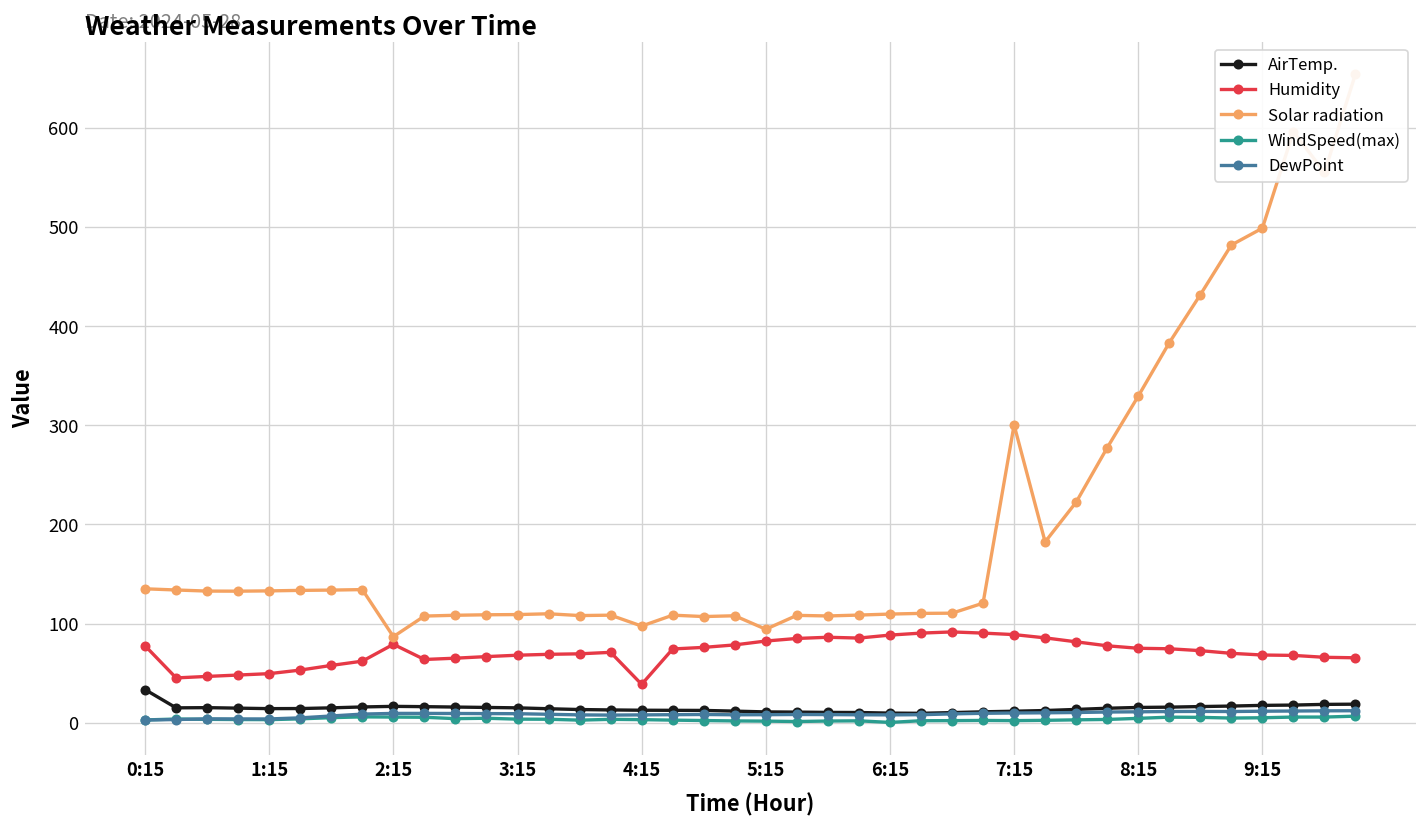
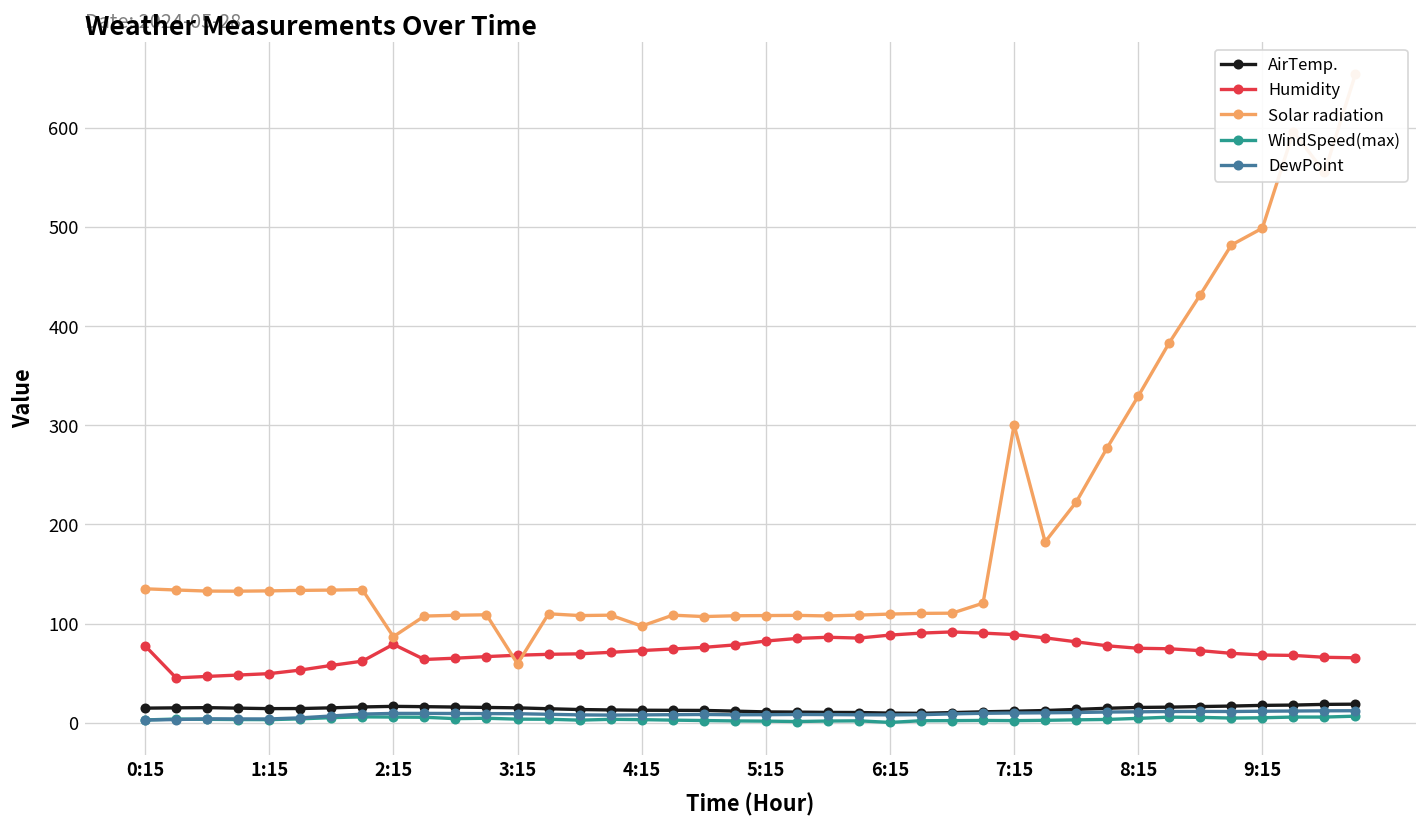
AirTemp., 0:15: 30 -> 10
Solar radiation, 3:15: 110 -> 60
Humidity, 4:15: 40 -> 70
Solar radiation, 5:15: 90 -> 110
